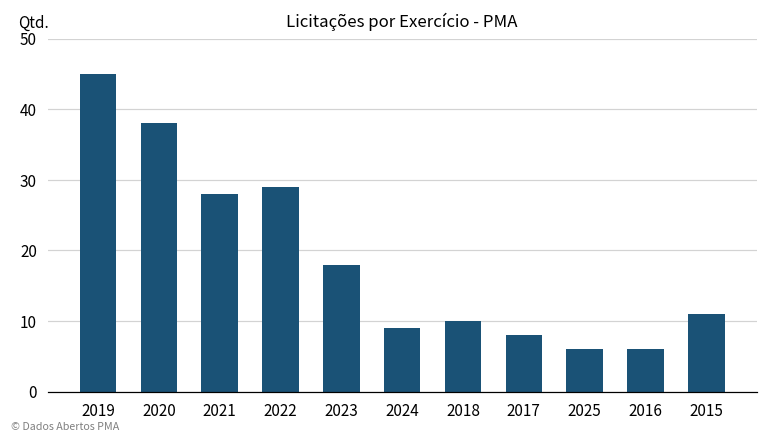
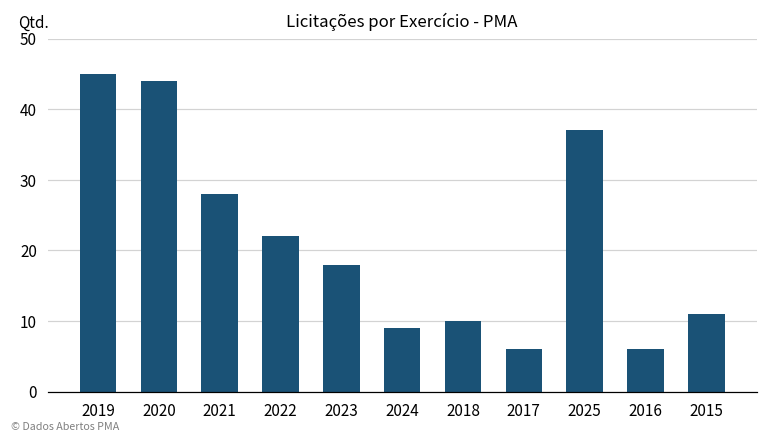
2020: 38 -> 44
2022: 29 -> 22
2017: 8 -> 6
2025: 6 -> 37
